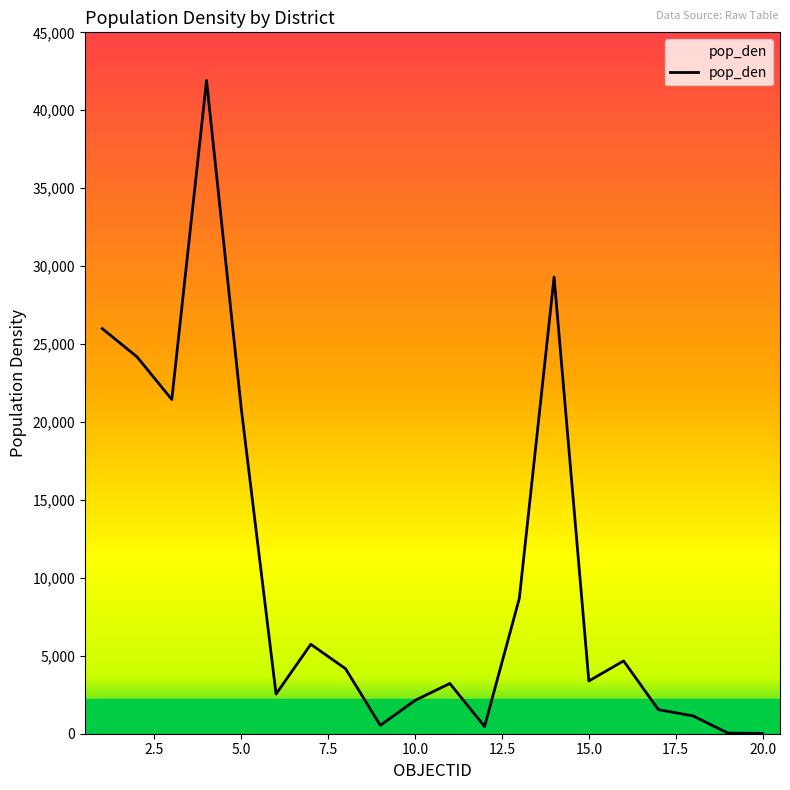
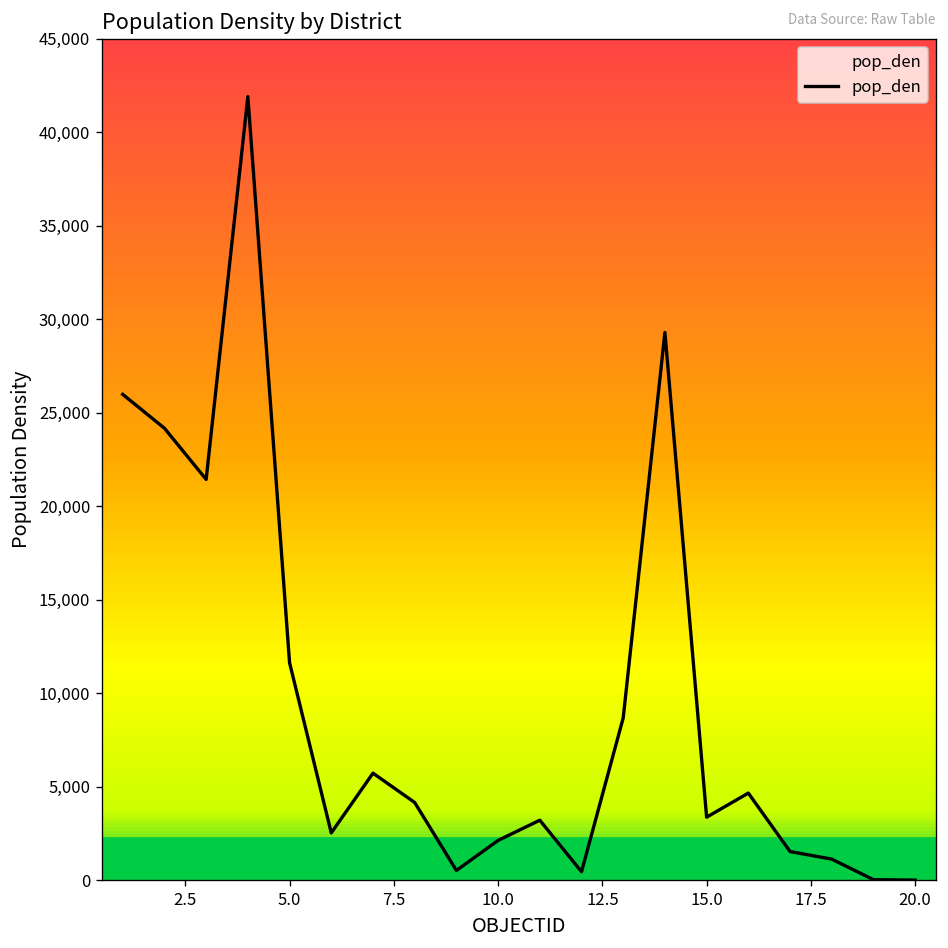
5.0: 20,800 -> 11,600
